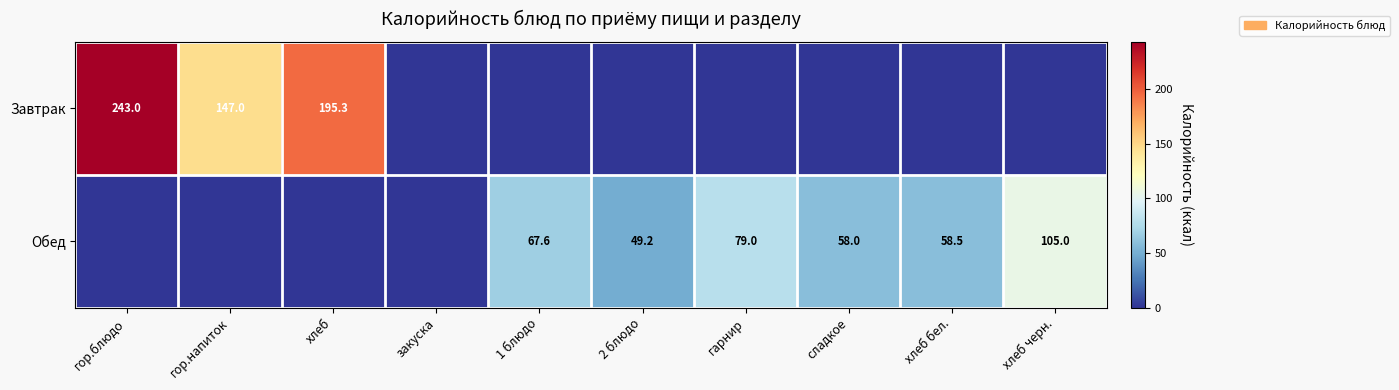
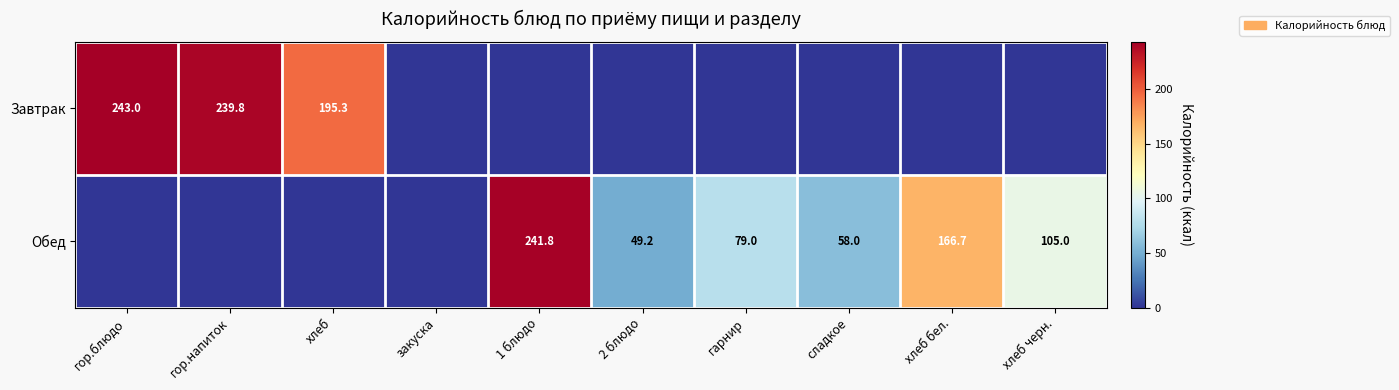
Завтрак, гор.напиток: 147.0 -> 239.8
Обед, 1 блюдо: 67.6 -> 241.8
Обед, хлеб бел.: 58.5 -> 166.7
